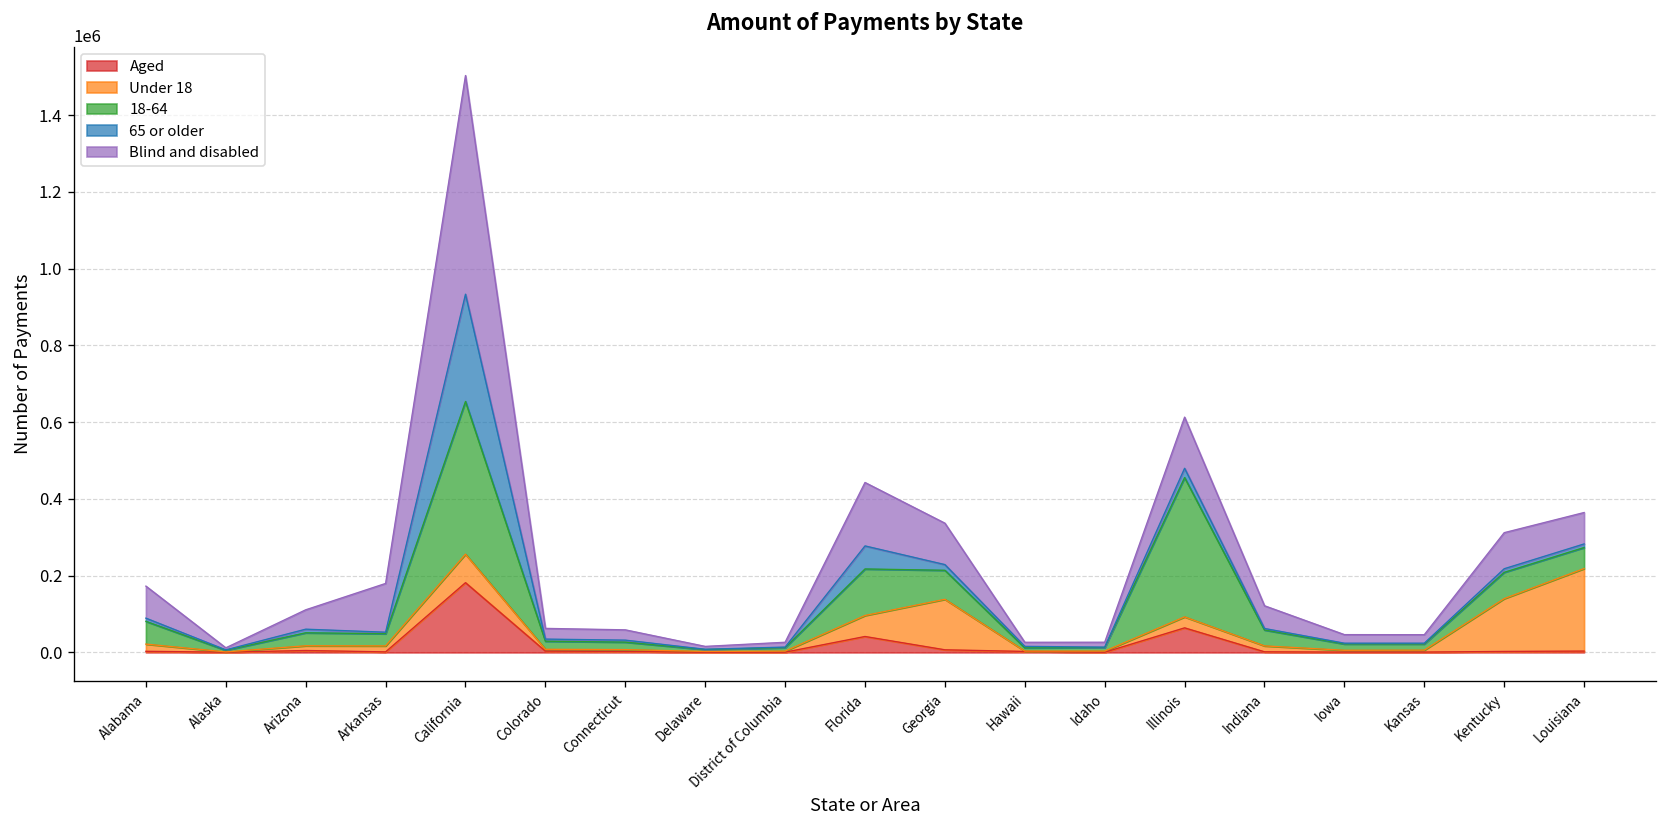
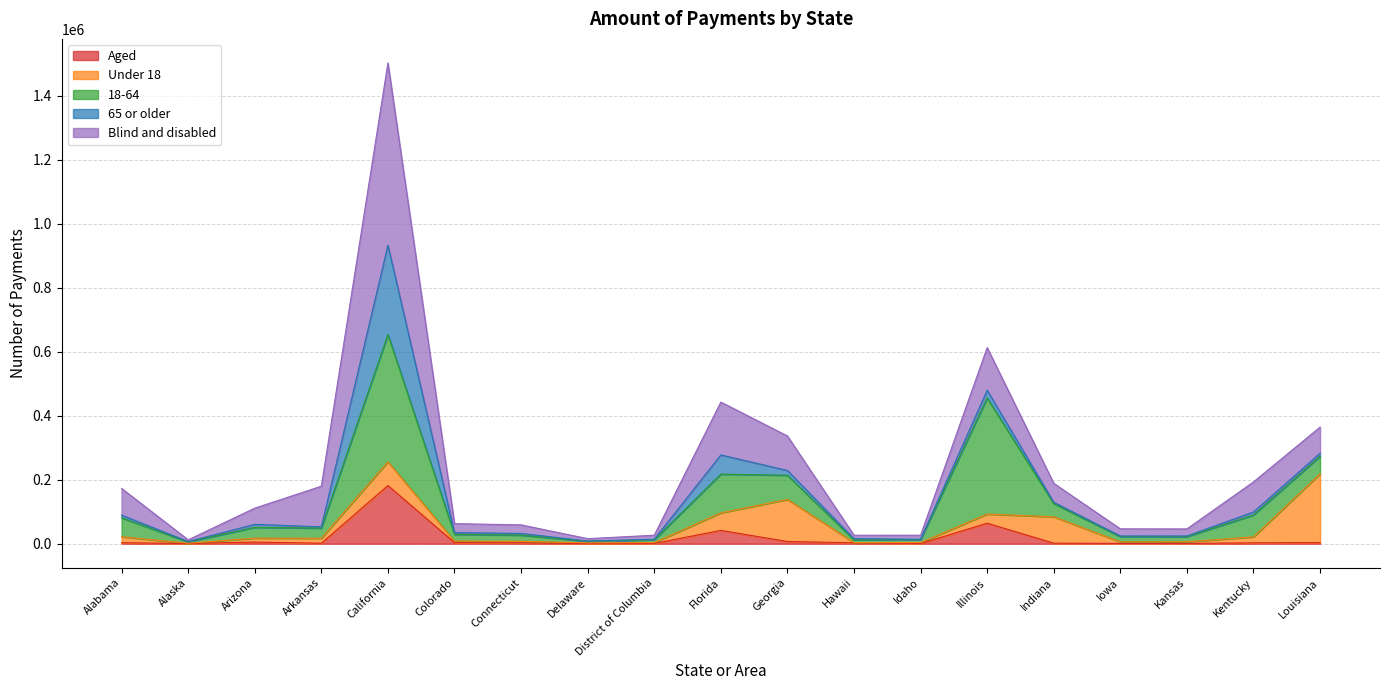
Under 18, Indiana: 20000 -> 80000
Under 18, Kentucky: 140000 -> 20000
